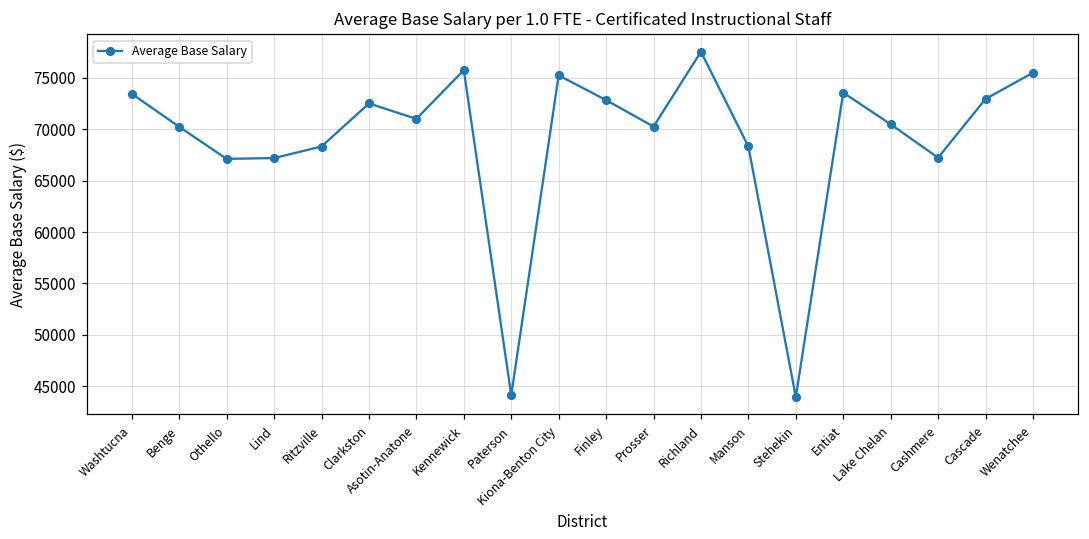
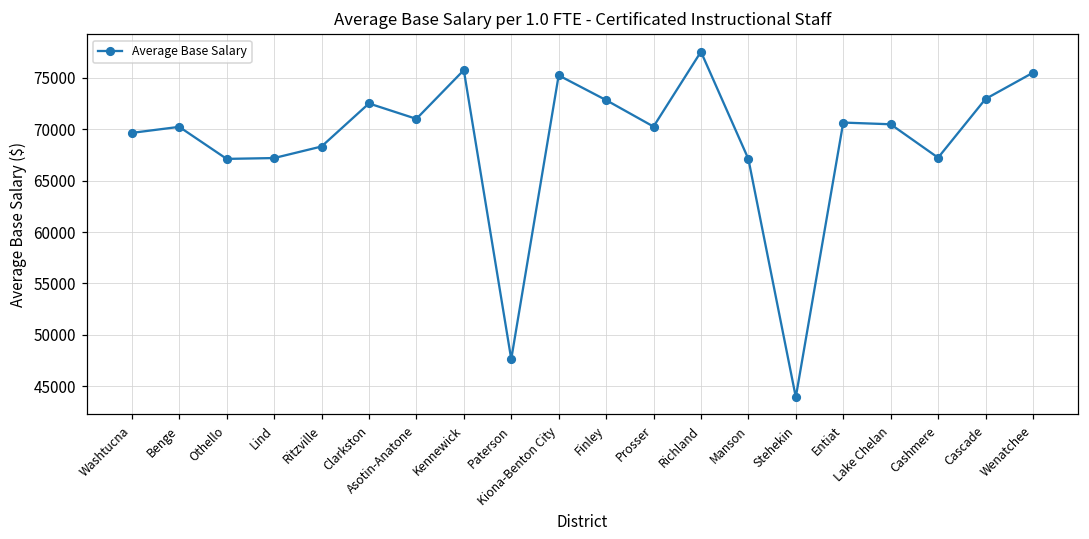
Washtucna: 73000 -> 70000
Paterson: 44000 -> 48000
Manson: 68000 -> 67000
Entiat: 74000 -> 71000
